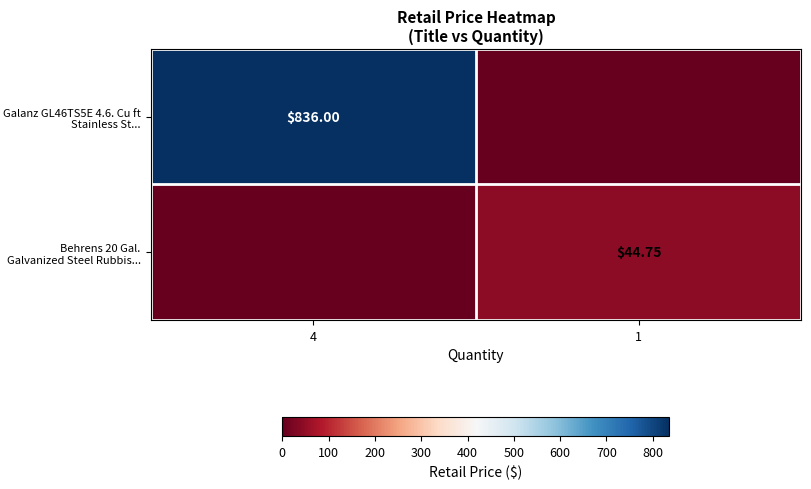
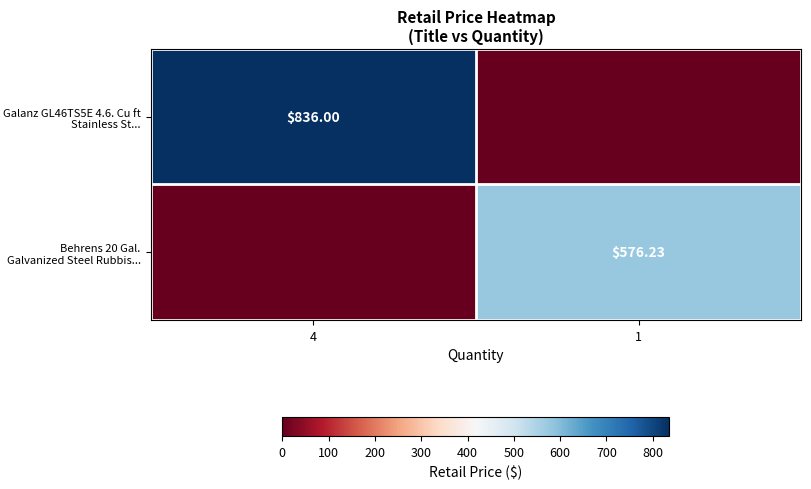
Behrens 20 Gal. Galvanized Steel Rubbis..., 1: $44.75 -> $576.23
